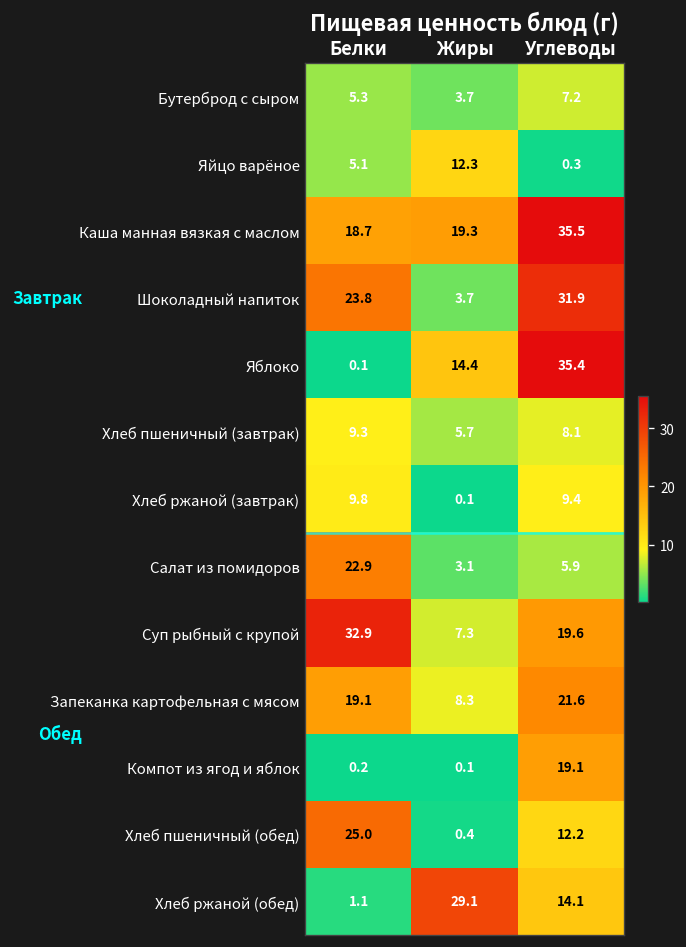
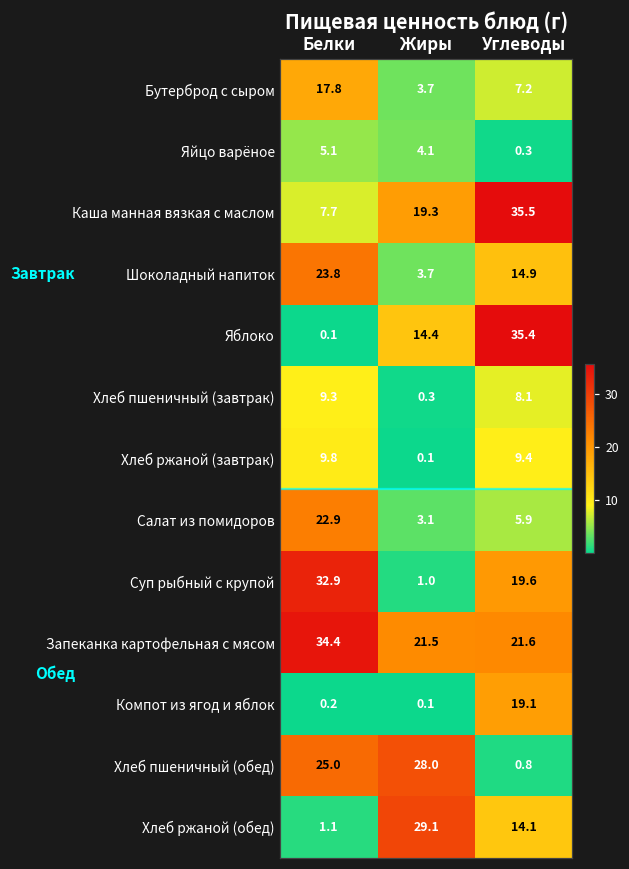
Бутерброд с сыром, Белки: 5.3 -> 17.8
Яйцо варёное, Жиры: 12.3 -> 4.1
Каша манная вязкая с маслом, Белки: 18.7 -> 7.7
Шоколадный напиток, Углеводы: 31.9 -> 14.9
Хлеб пшеничный (завтрак), Жиры: 5.7 -> 0.3
Суп рыбный с крупой, Жиры: 7.3 -> 1.0
Запеканка картофельная с мясом, Белки: 19.1 -> 34.4
Запеканка картофельная с мясом, Жиры: 8.3 -> 21.5
Хлеб пшеничный (обед), Жиры: 0.4 -> 28.0
Хлеб пшеничный (обед), Углеводы: 12.2 -> 0.8
